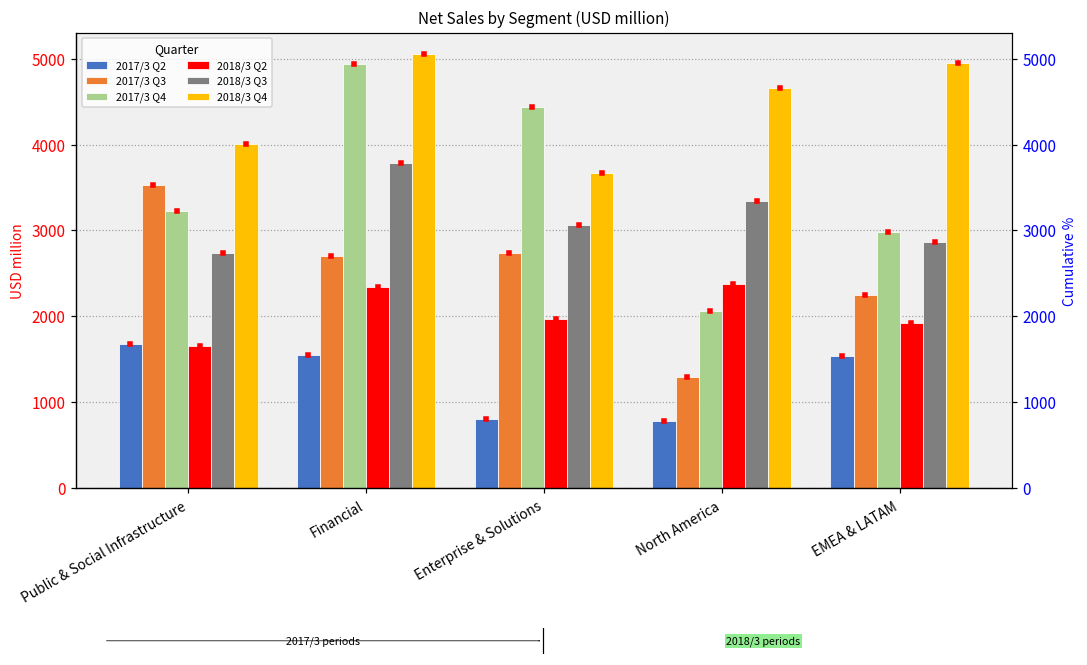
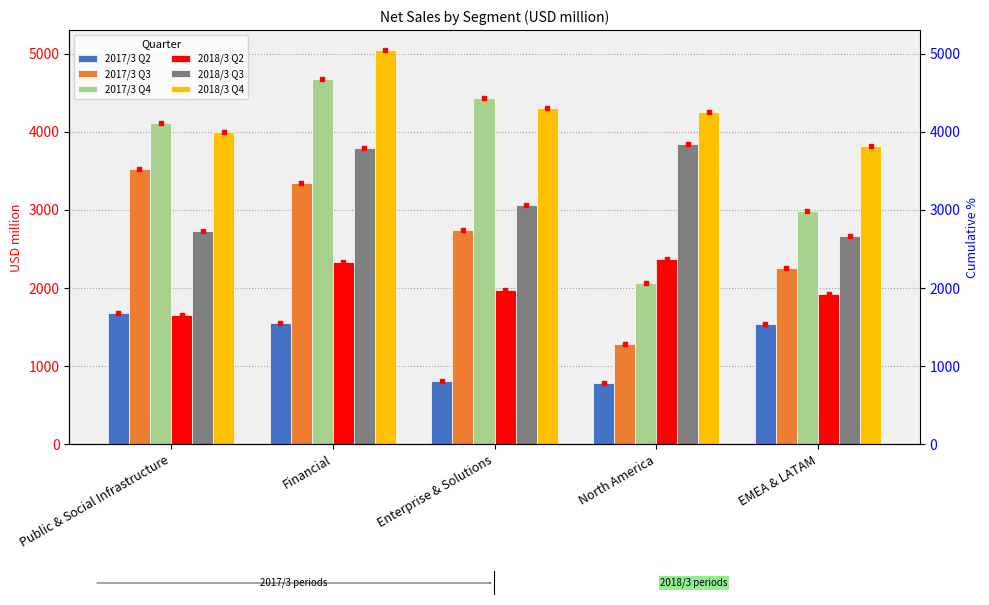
2017/3 Q4, Public & Social Infrastructure: 3200 -> 4100
2017/3 Q3, Financial: 2700 -> 3300
2017/3 Q4, Financial: 4900 -> 4700
2018/3 Q4, Enterprise & Solutions: 3700 -> 4300
2018/3 Q3, North America: 3300 -> 3800
2018/3 Q4, North America: 4700 -> 4300
2018/3 Q3, EMEA & LATAM: 2900 -> 2700
2018/3 Q4, EMEA & LATAM: 4900 -> 3800
